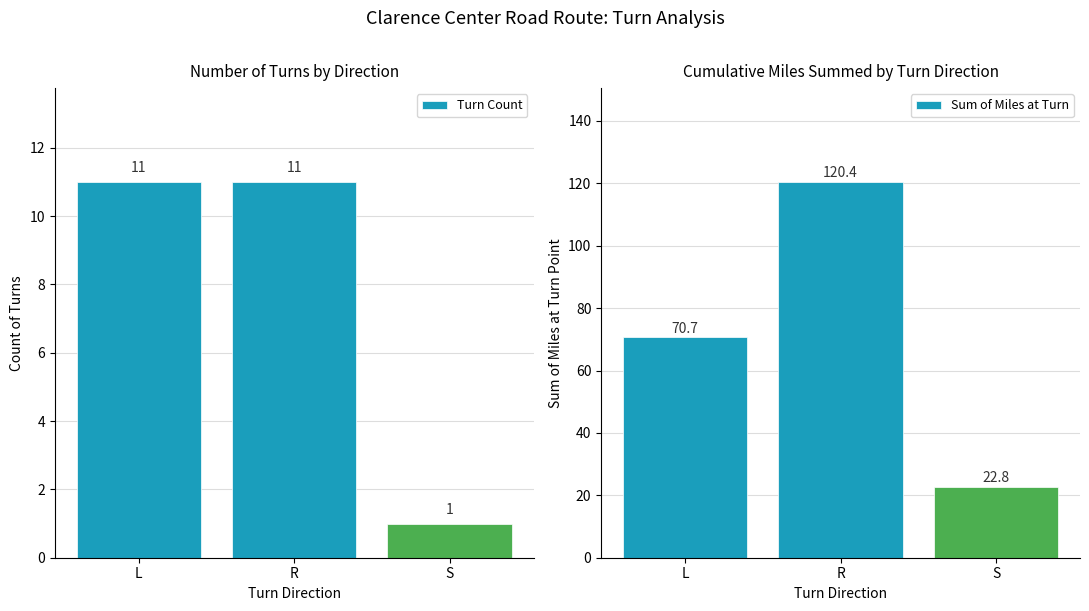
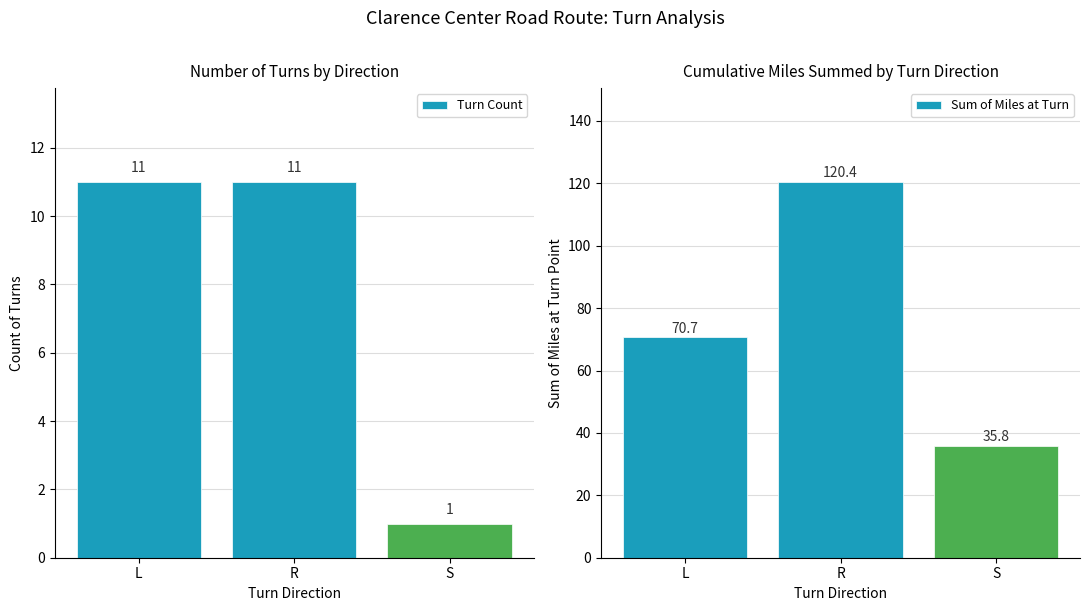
Cumulative Miles Summed by Turn Direction, S: 22.8 -> 35.8
